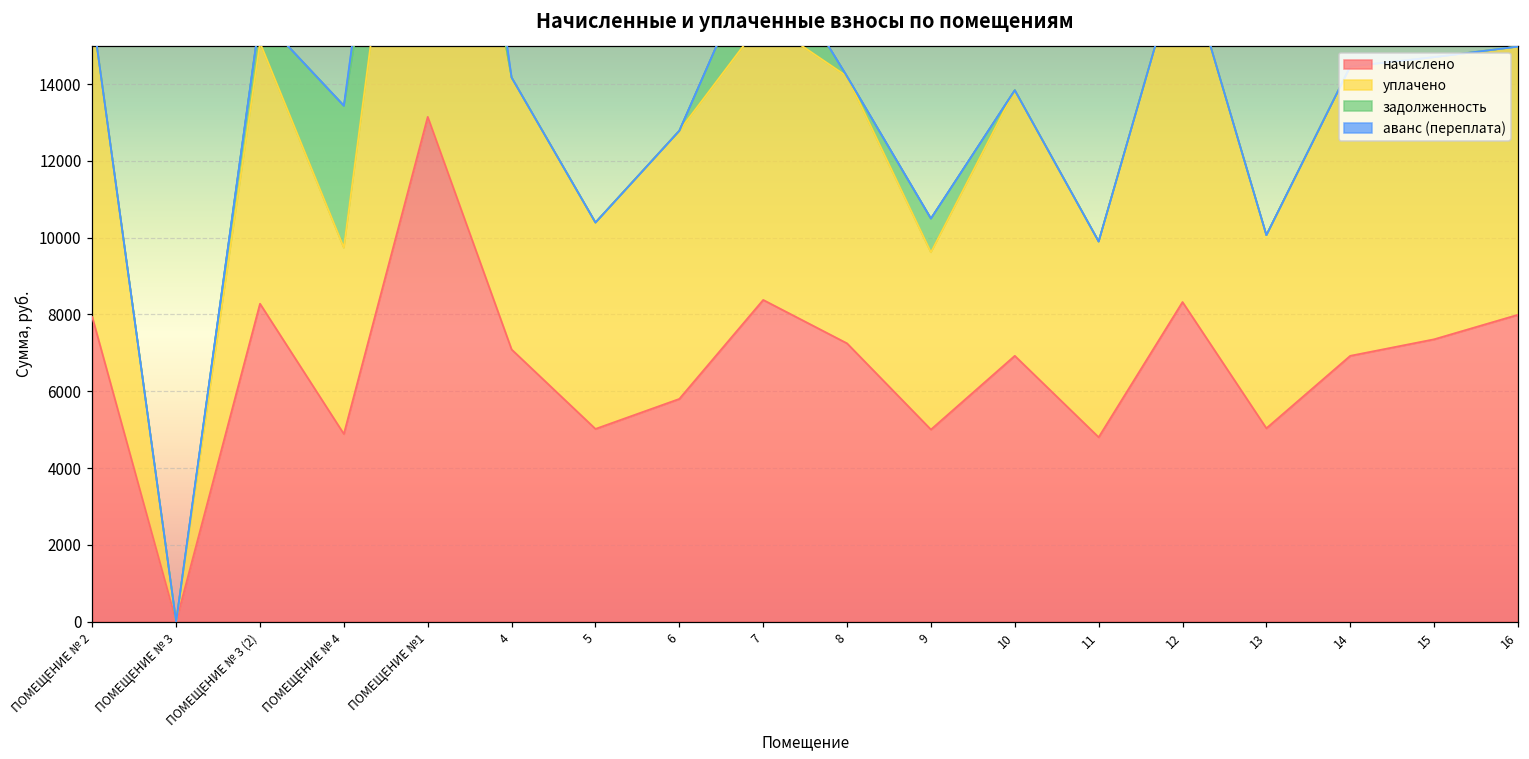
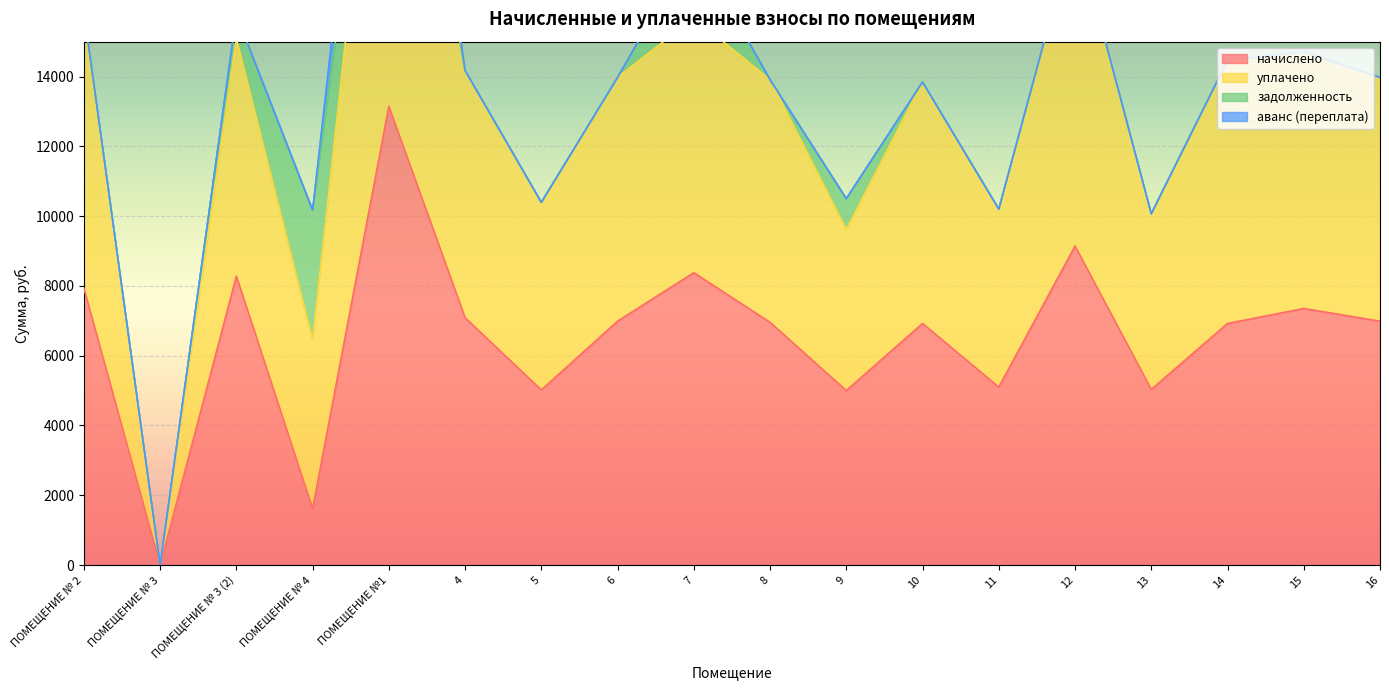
начислено, ПОМЕЩЕНИЕ № 4: 4900 -> 1600
начислено, 6: 5800 -> 7000
начислено, 8: 7200 -> 7000
начислено, 11: 4800 -> 5100
начислено, 12: 8300 -> 9100
начислено, 16: 8000 -> 7000
